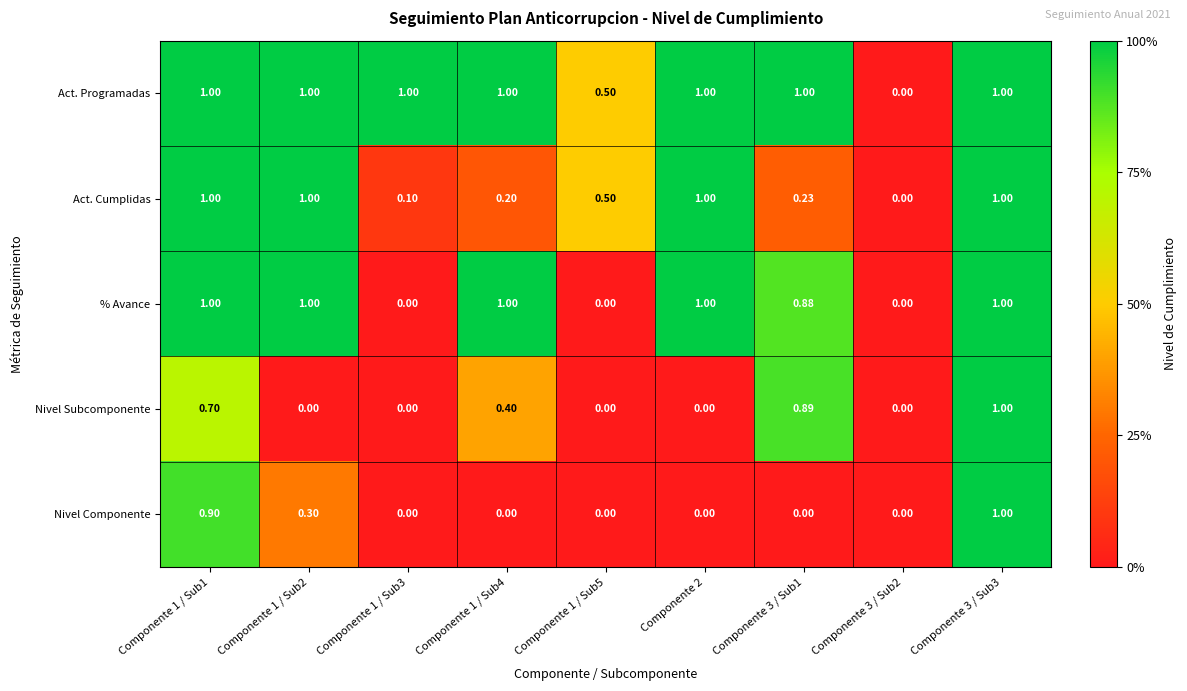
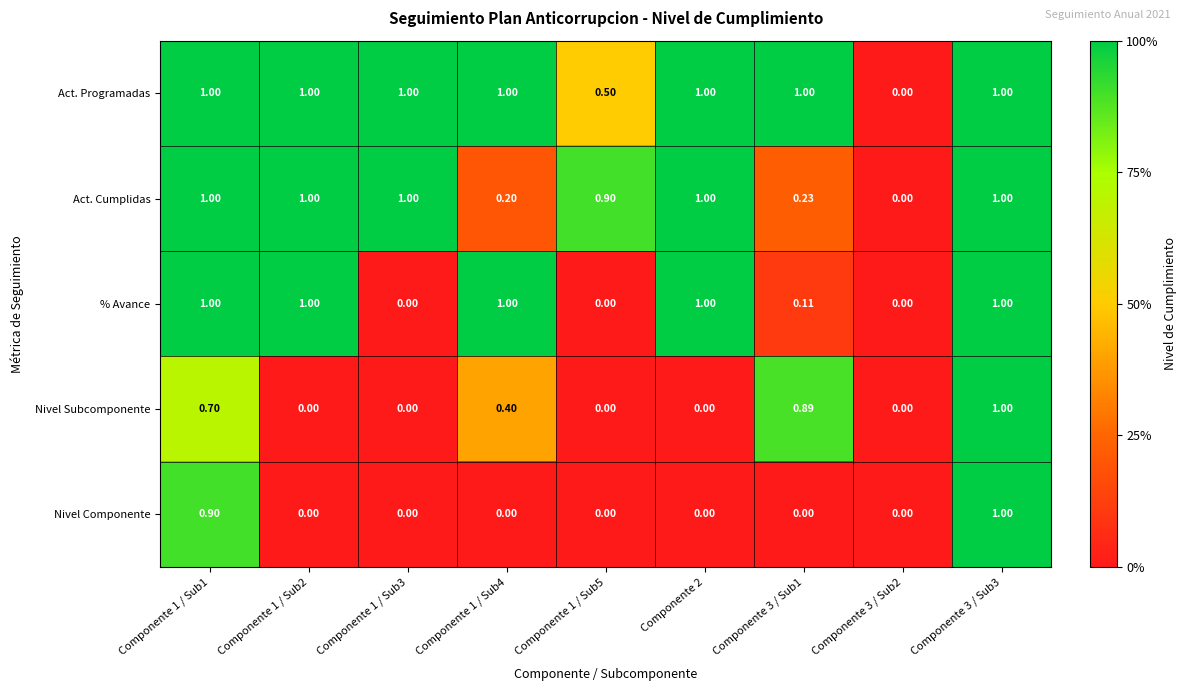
Act. Cumplidas, Componente 1 / Sub3: 0.10 -> 1.00
Act. Cumplidas, Componente 1 / Sub5: 0.50 -> 0.90
% Avance, Componente 3 / Sub1: 0.88 -> 0.11
Nivel Componente, Componente 1 / Sub2: 0.30 -> 0.00
